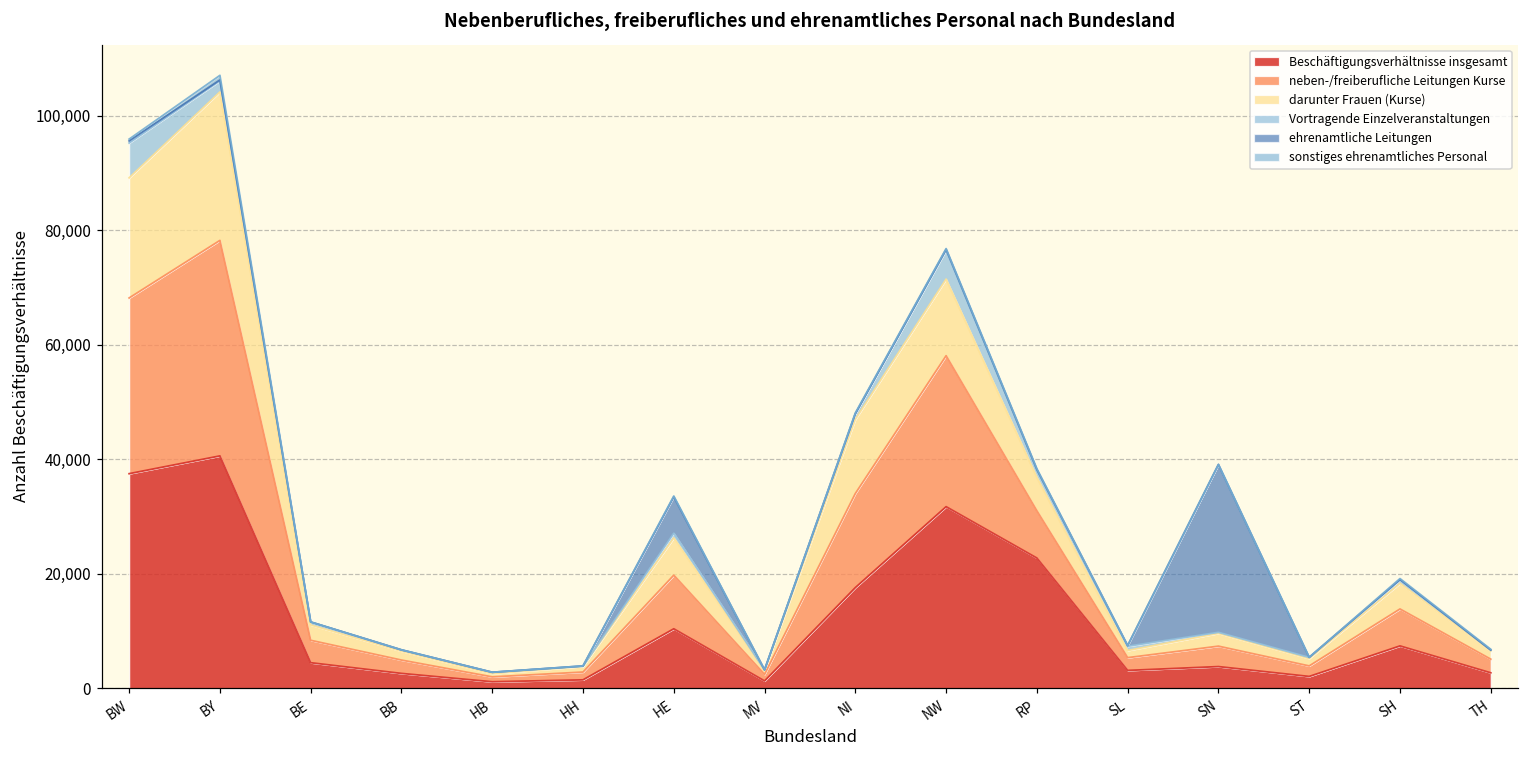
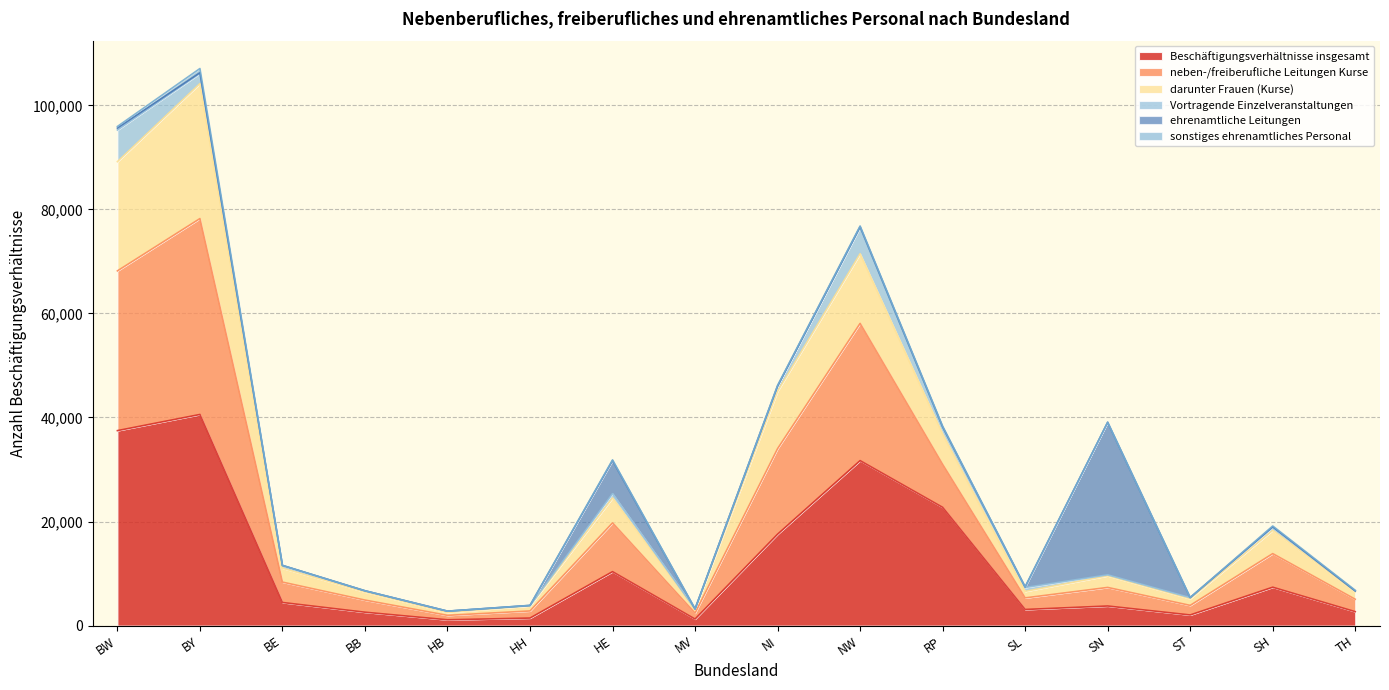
darunter Frauen (Kurse), HE: 7,000 -> 5,000
darunter Frauen (Kurse), NI: 13,000 -> 11,000
